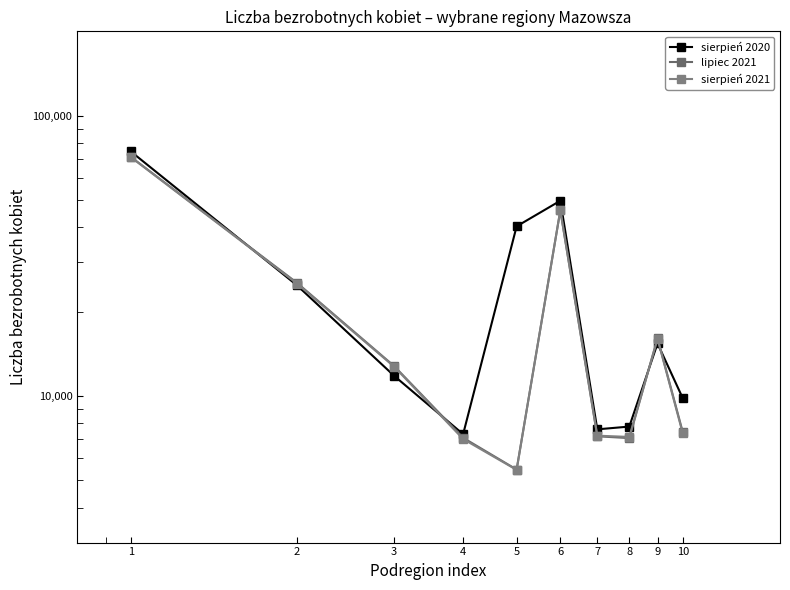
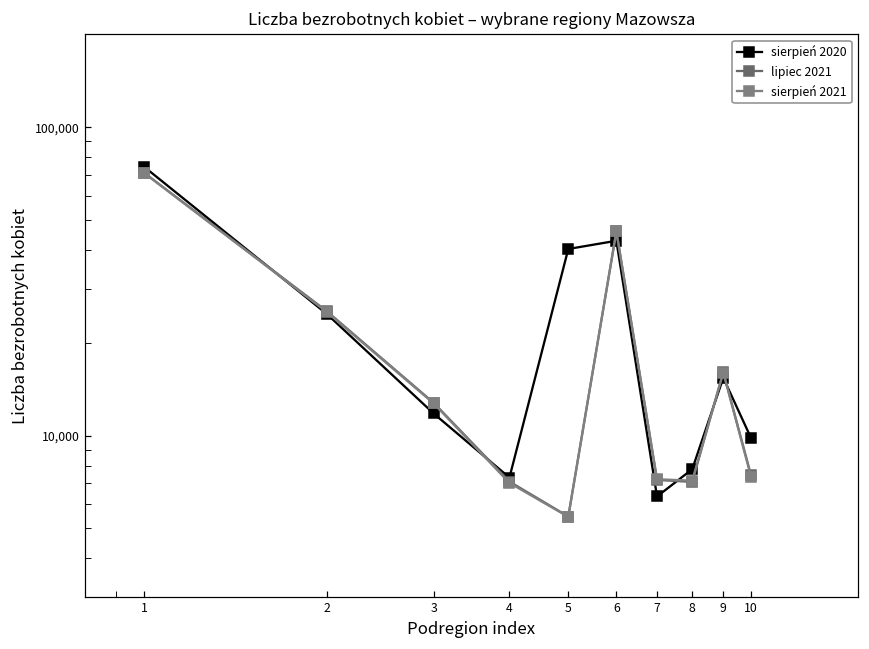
sierpień 2020, 6: 50,000 -> 43,000
sierpień 2020, 7: 7,600 -> 6,300
